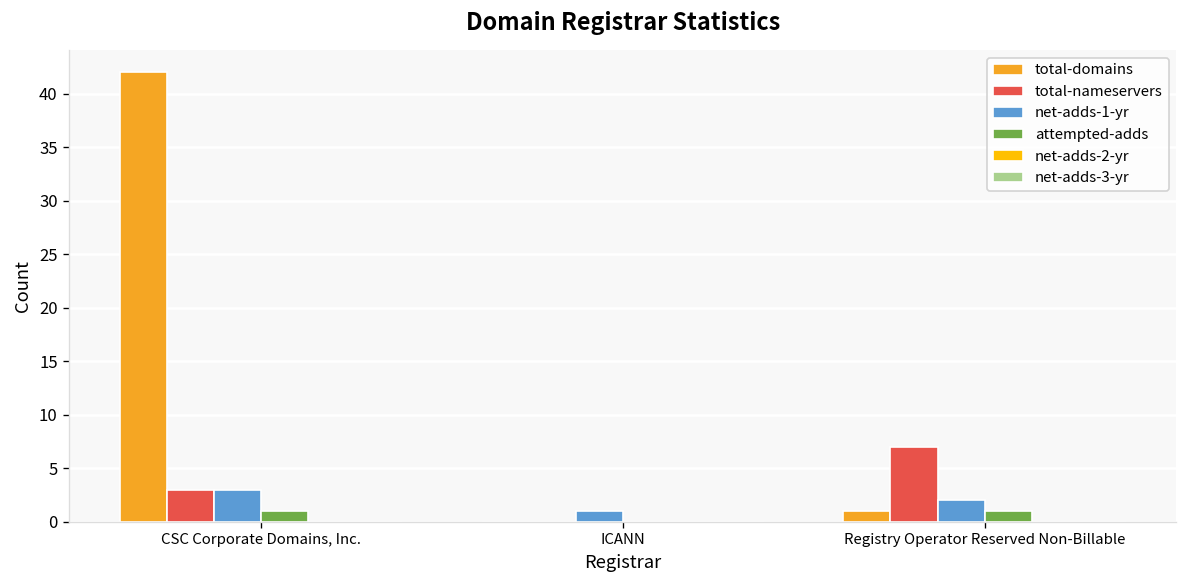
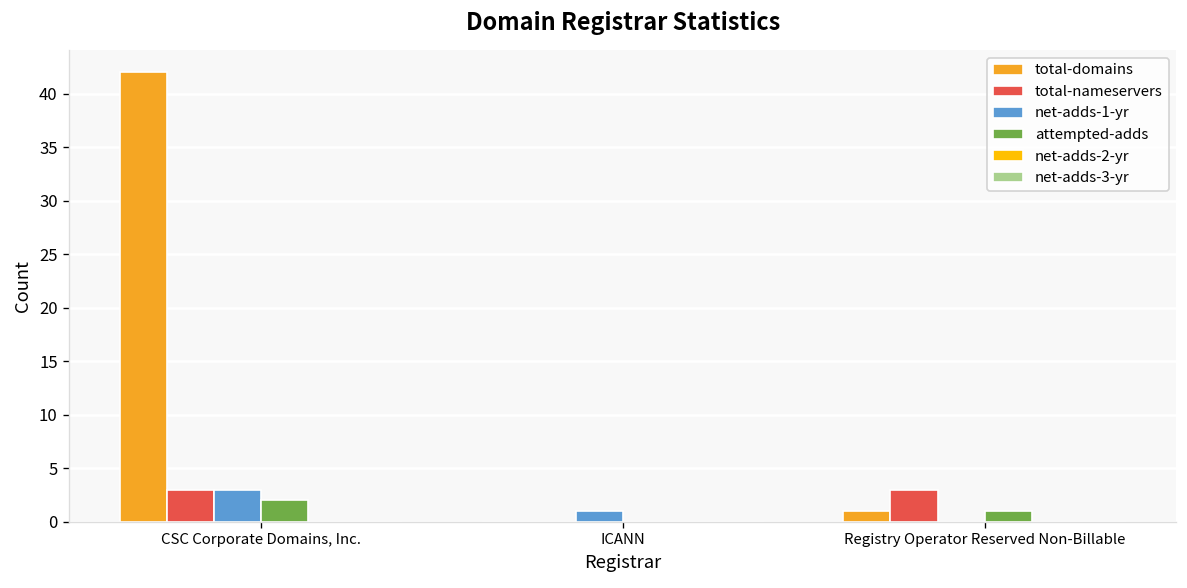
attempted-adds, CSC Corporate Domains, Inc.: 1 -> 2
total-nameservers, Registry Operator Reserved Non-Billable: 7 -> 3
net-adds-1-yr, Registry Operator Reserved Non-Billable: 2 -> 0
